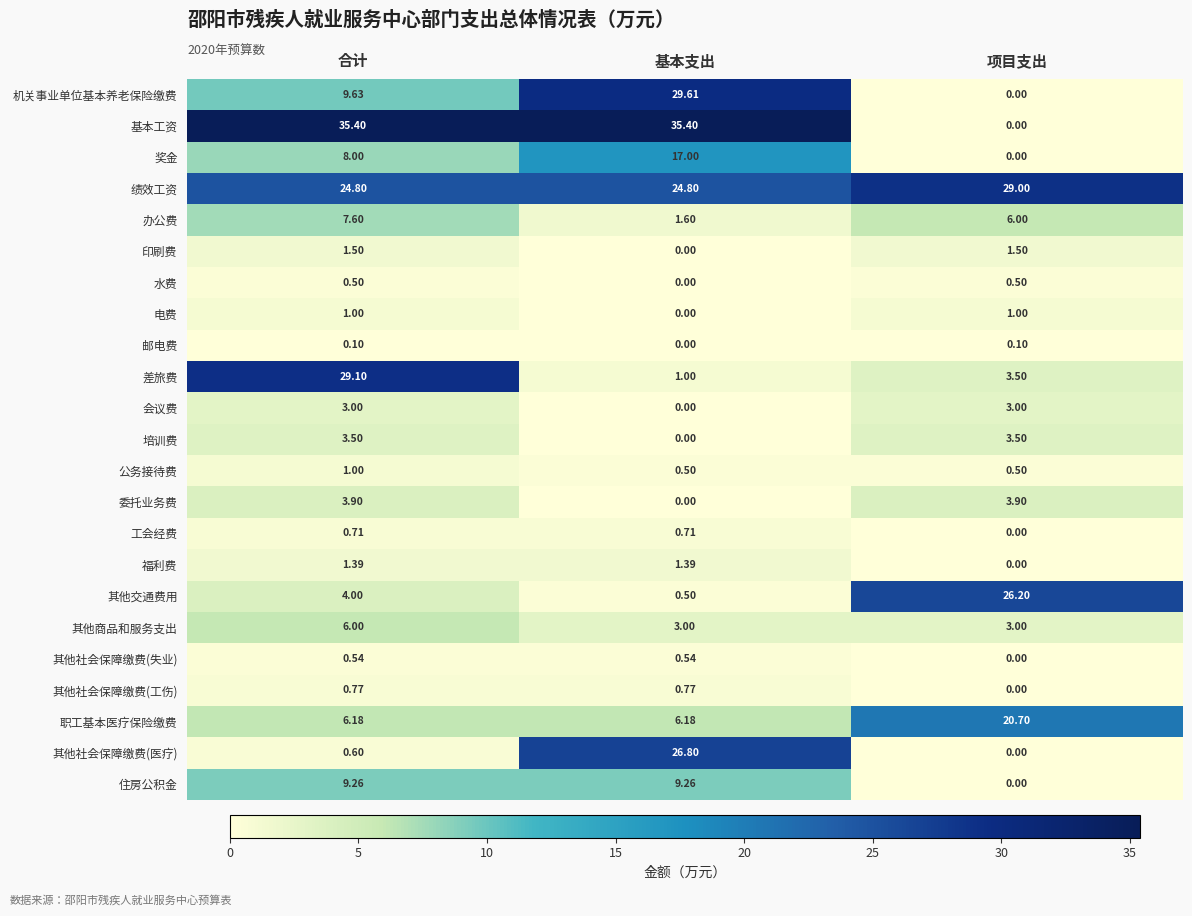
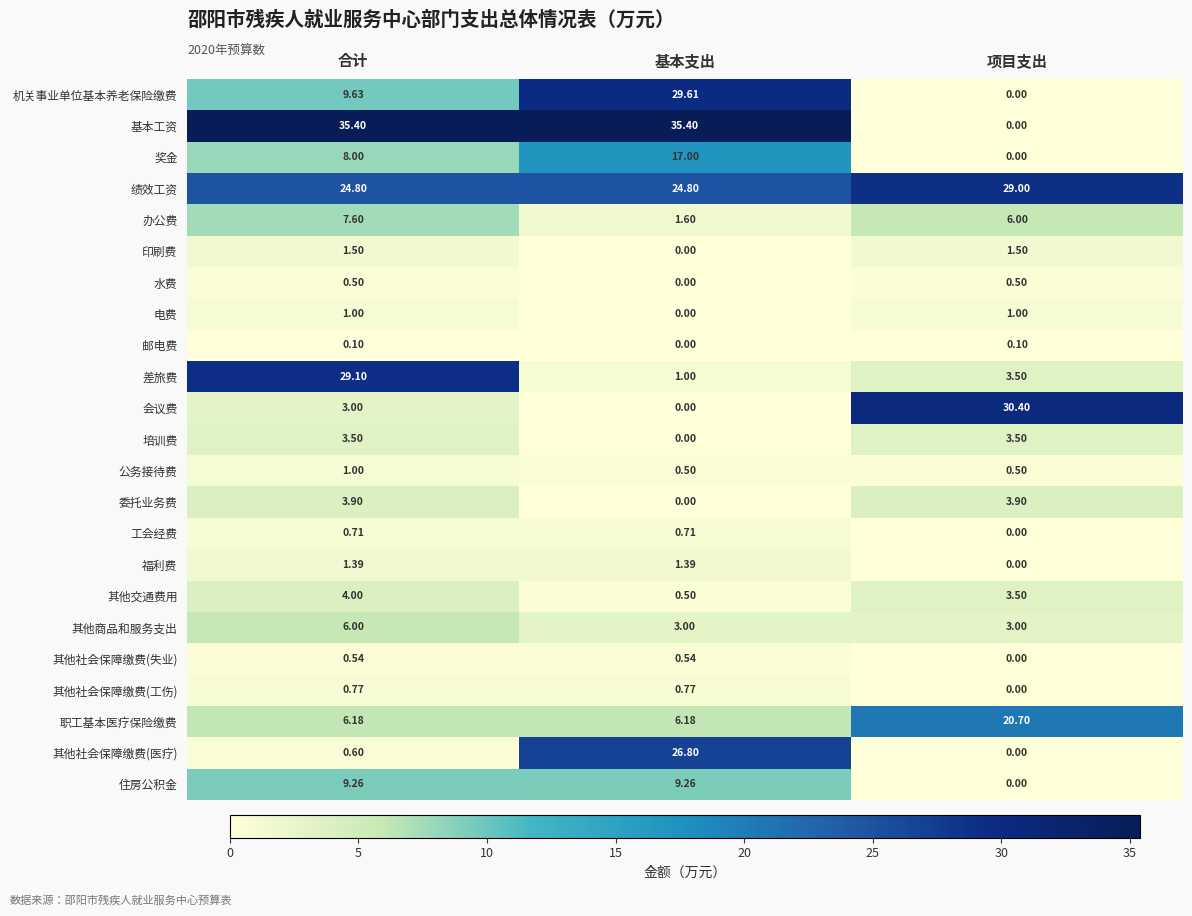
会议费, 项目支出: 3.00 -> 30.40
其他交通费用, 项目支出: 26.20 -> 3.50
